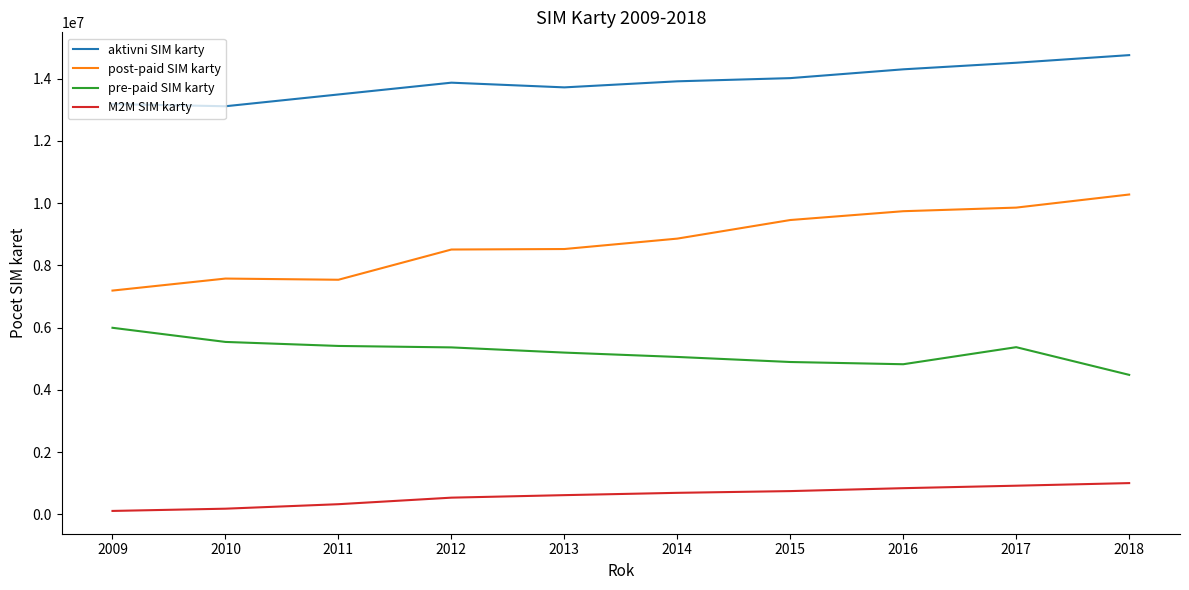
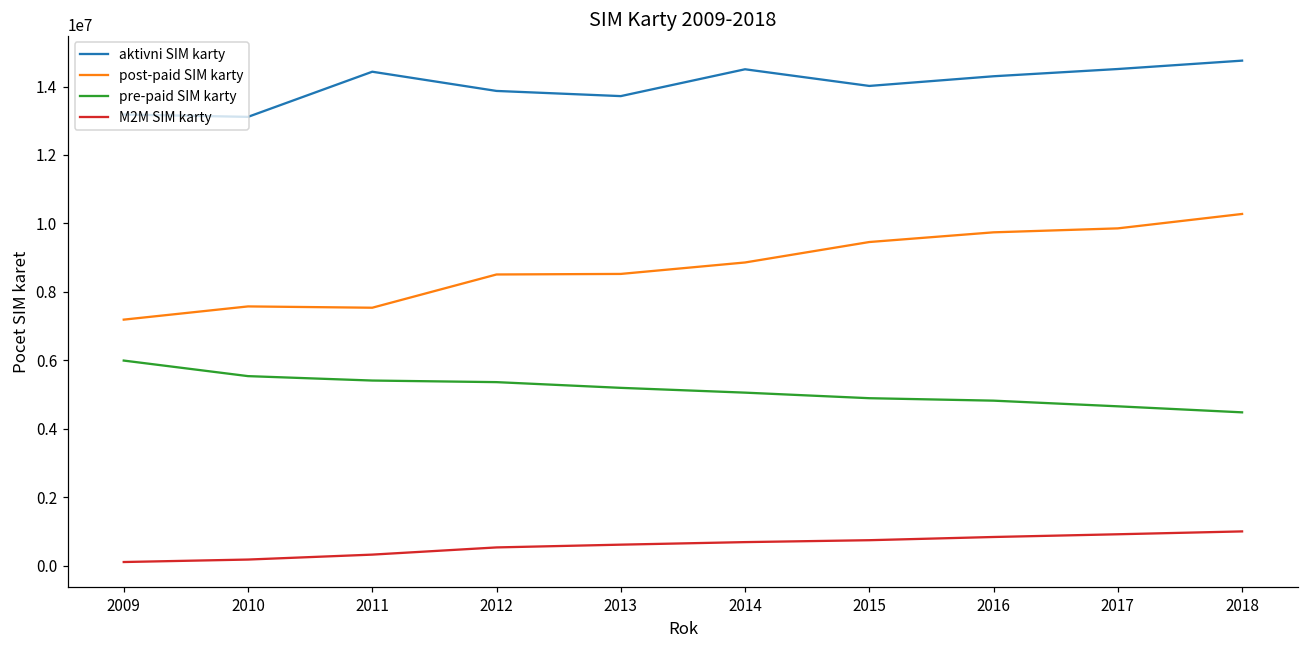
aktivni SIM karty, 2011: 13500000 -> 14400000
aktivni SIM karty, 2014: 13900000 -> 14500000
pre-paid SIM karty, 2017: 5400000 -> 4700000
